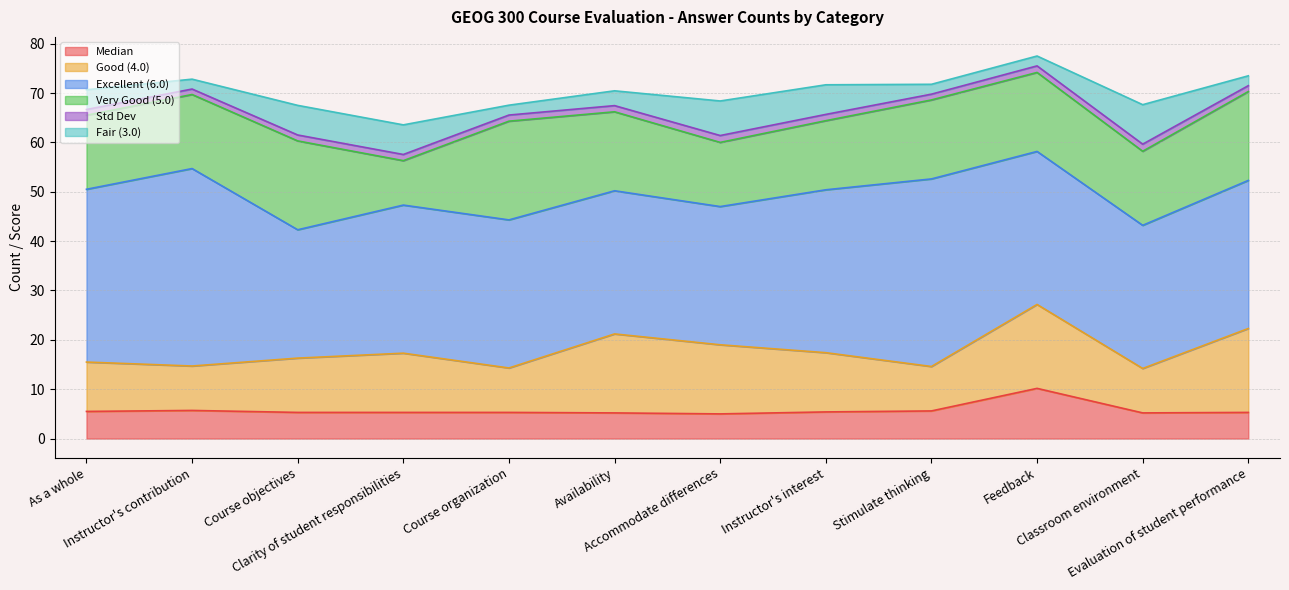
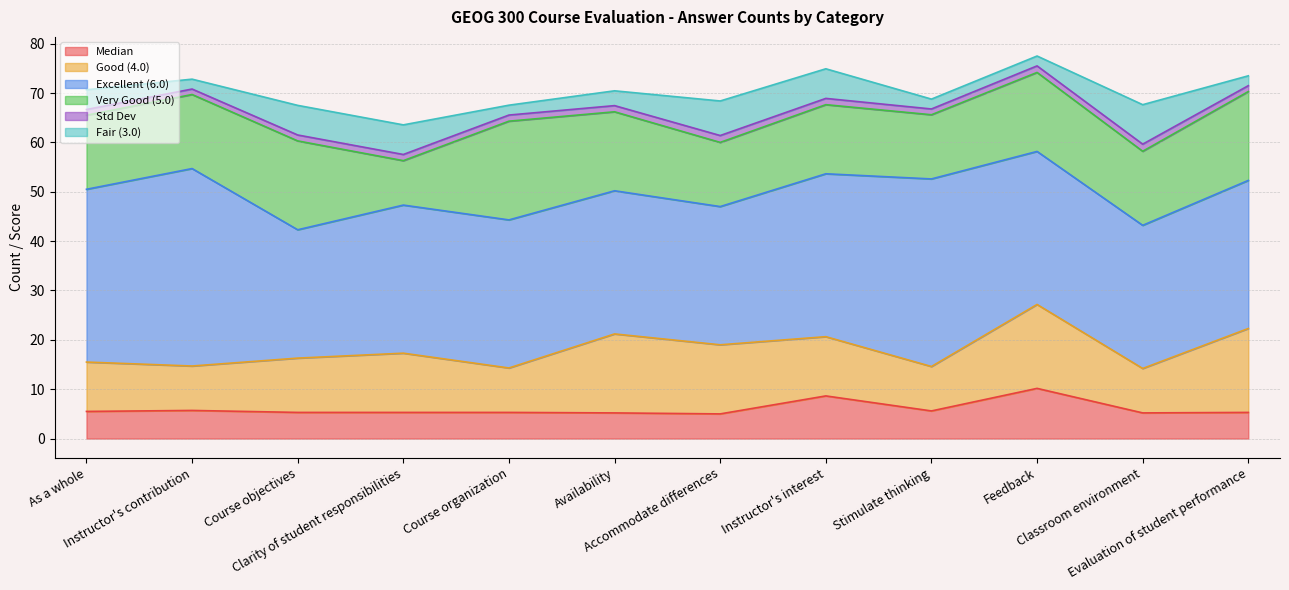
Median, Instructor's interest: 5 -> 9
Very Good (5.0), Stimulate thinking: 16 -> 13
